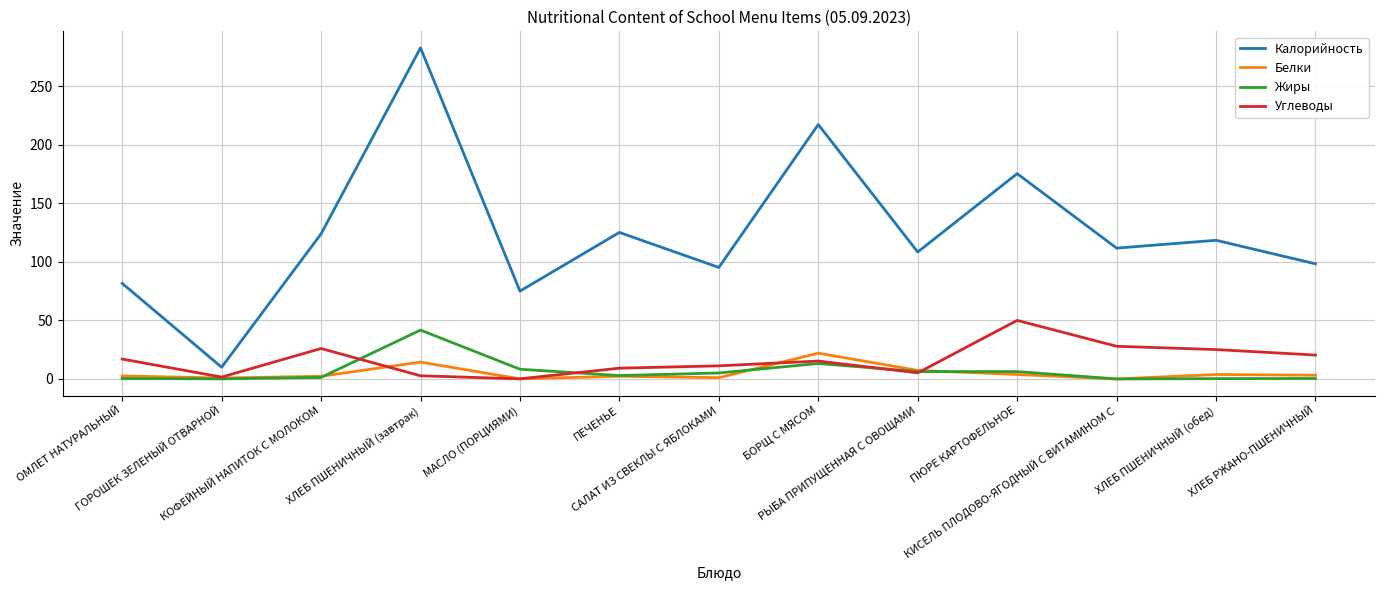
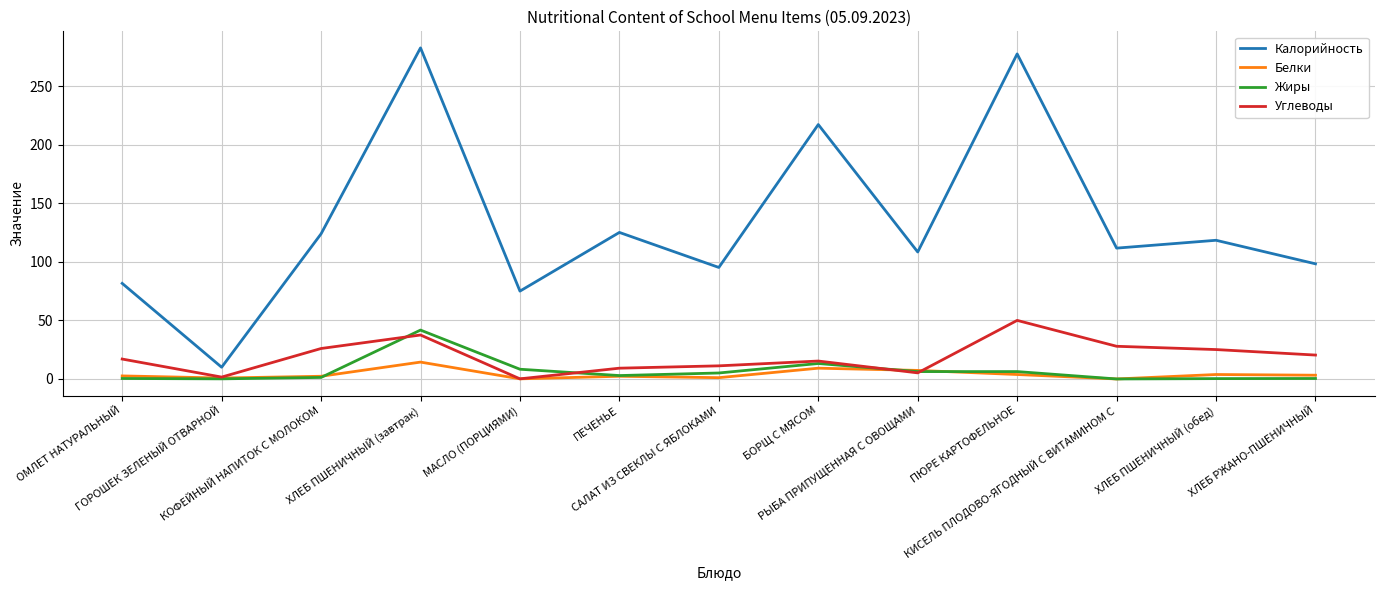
Углеводы, ХЛЕБ ПШЕНИЧНЫЙ (завтрак): 3 -> 38
Белки, БОРЩ С МЯСОМ: 22 -> 9
Калорийность, ПЮРЕ КАРТОФЕЛЬНОЕ: 175 -> 278
